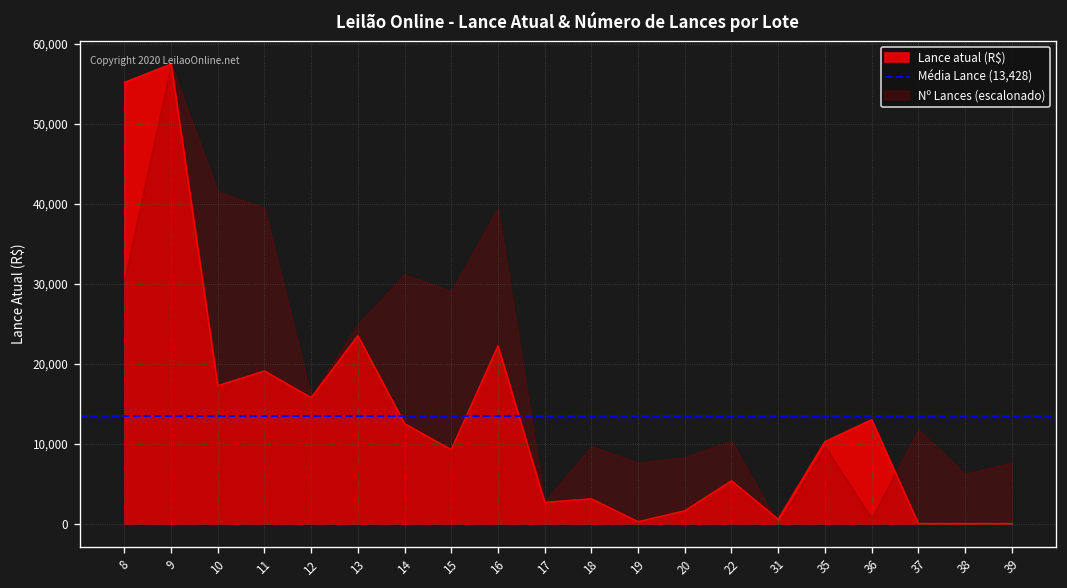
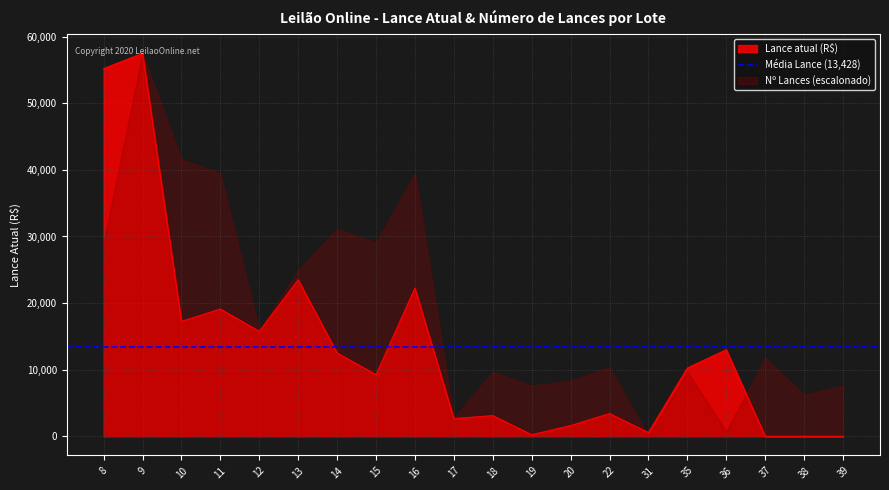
Nº Lances (escalonado), 8: 30,000 -> 29,000
Lance atual (R$), 22: 5,000 -> 3,000
